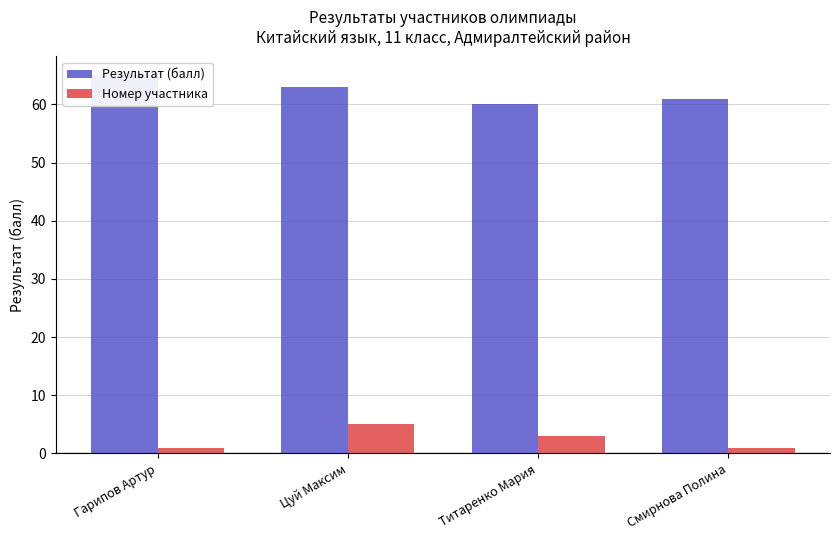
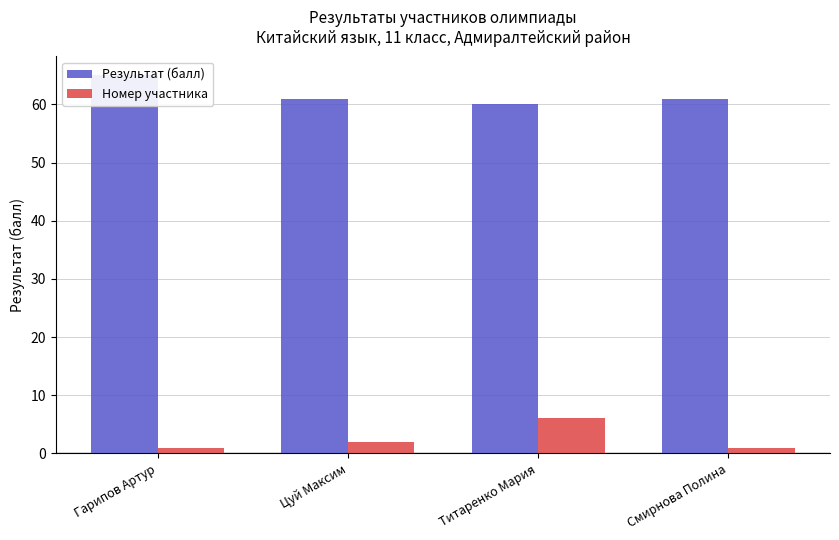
Результат (балл), Цуй Максим: 63 -> 61
Номер участника, Цуй Максим: 5 -> 2
Номер участника, Титаренко Мария: 3 -> 6
